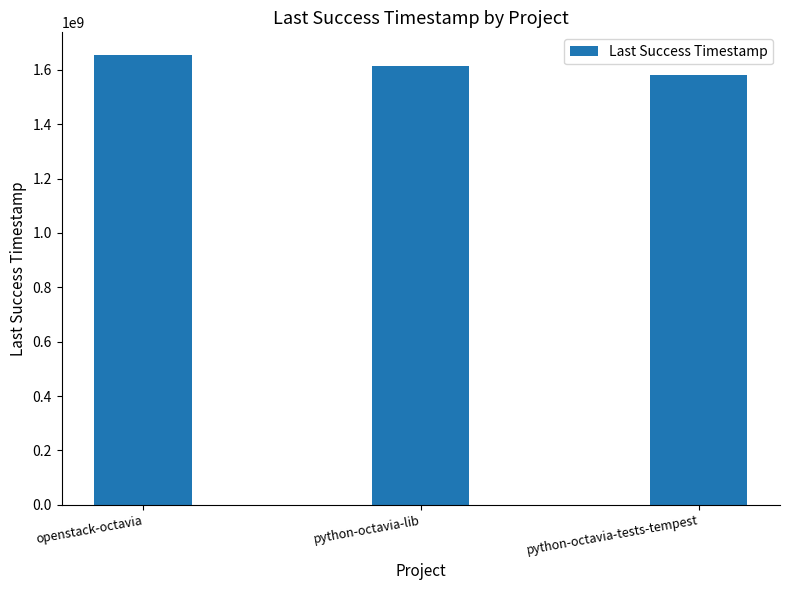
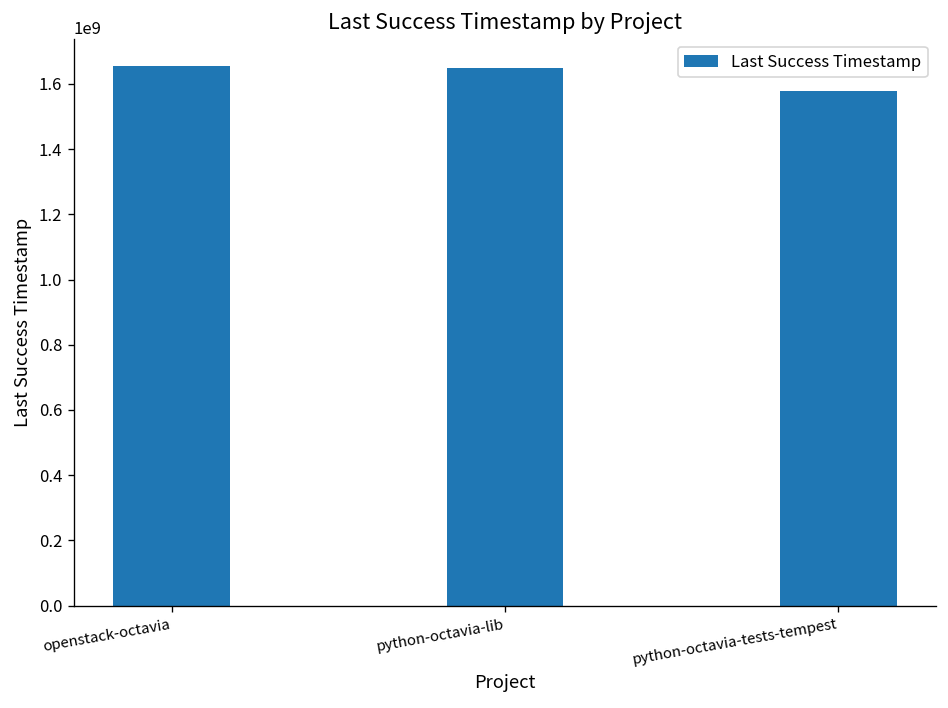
python-octavia-lib: 1620000000 -> 1650000000
